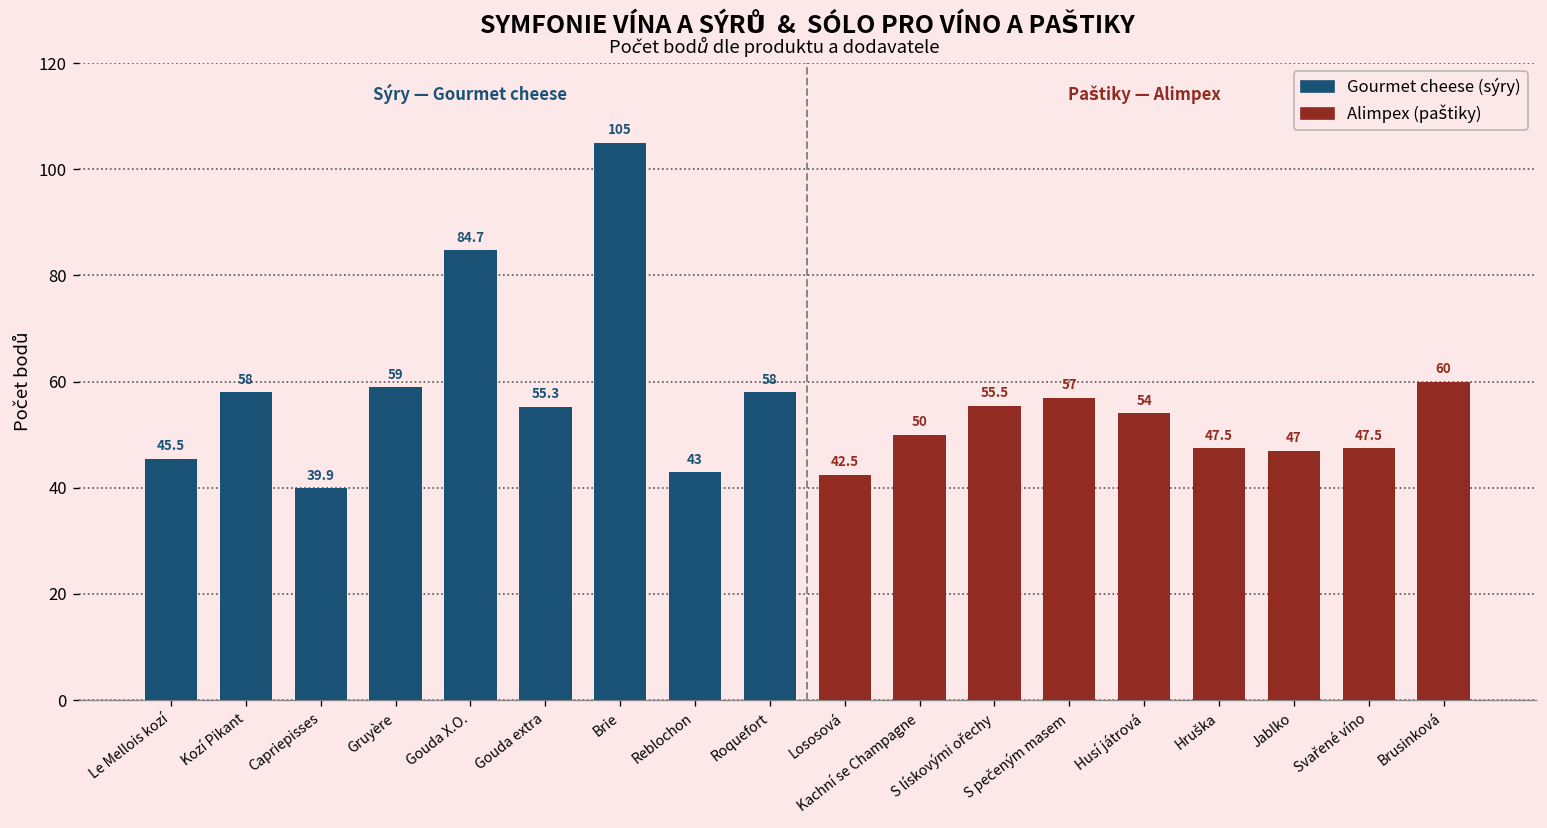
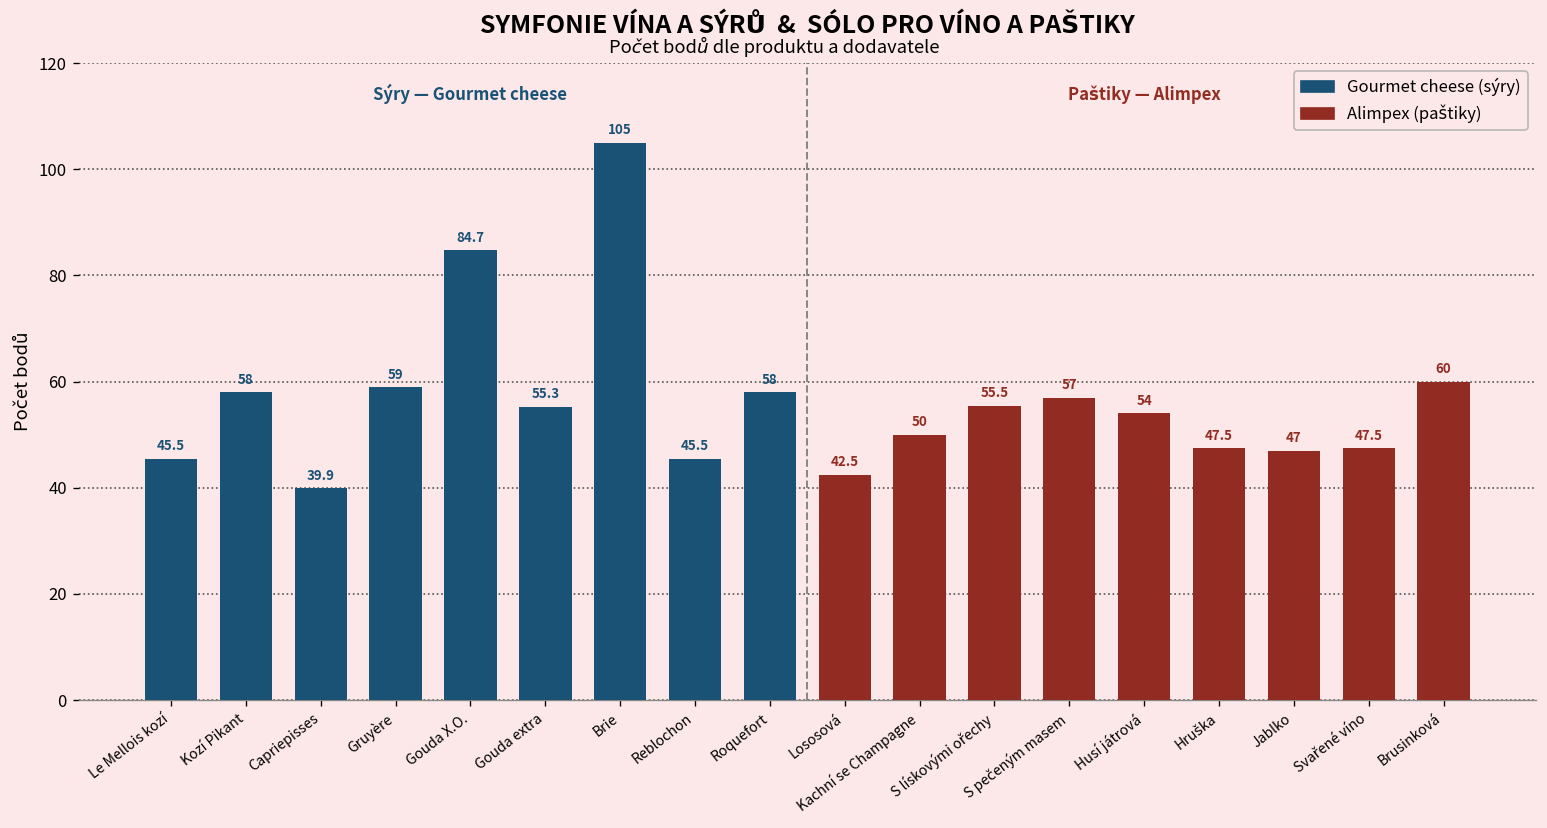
Gourmet cheese (sýry), Reblochon: 43 -> 45.5
